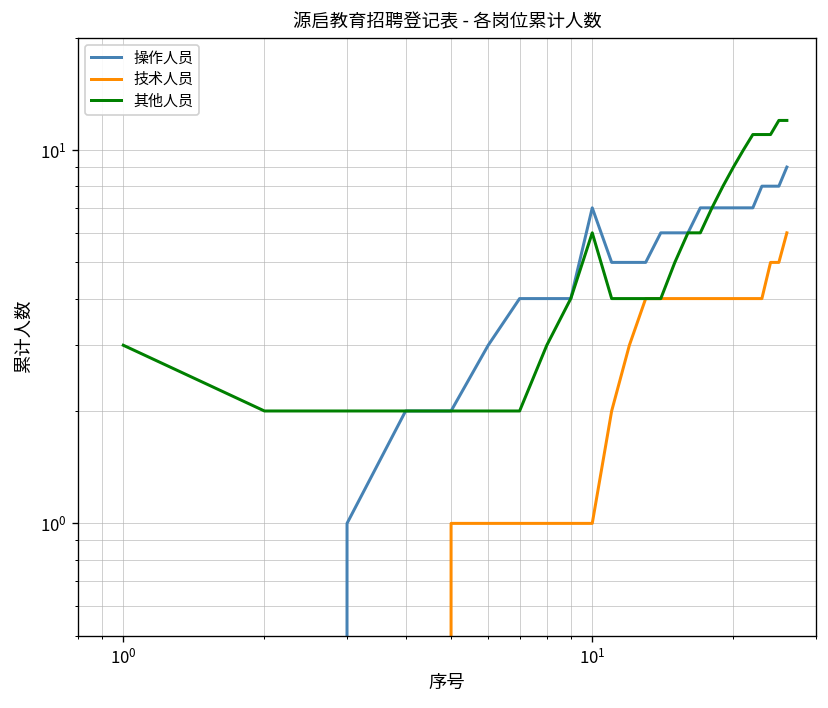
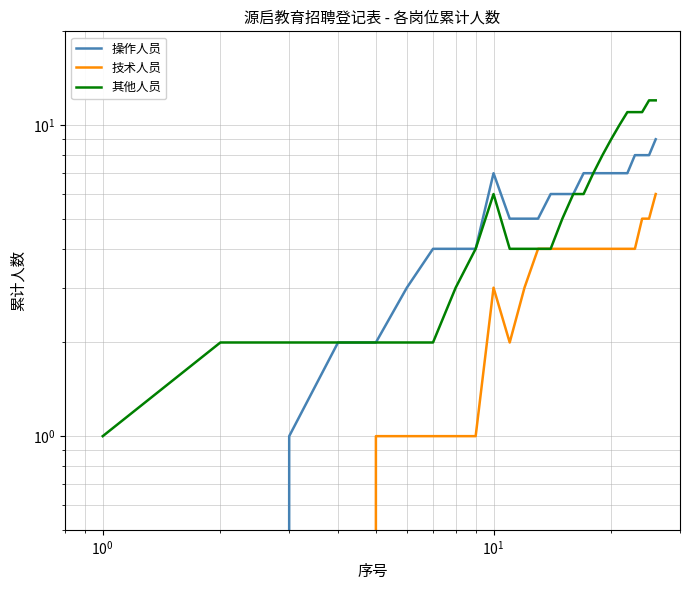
其他人员, 10^0: 3 -> 1
技术人员, 10^1: 1 -> 3
